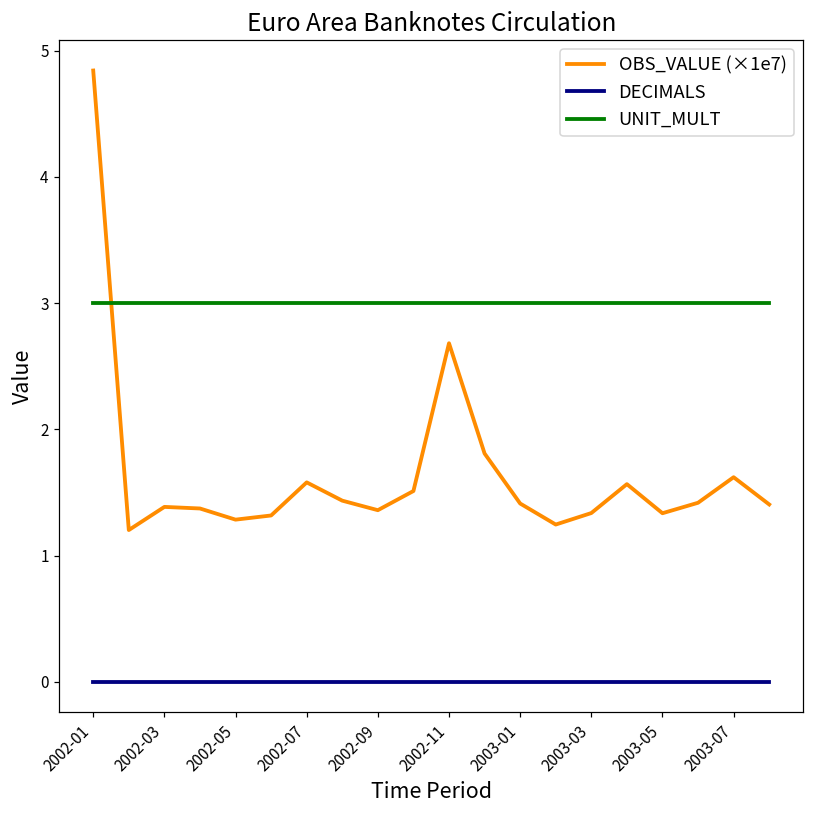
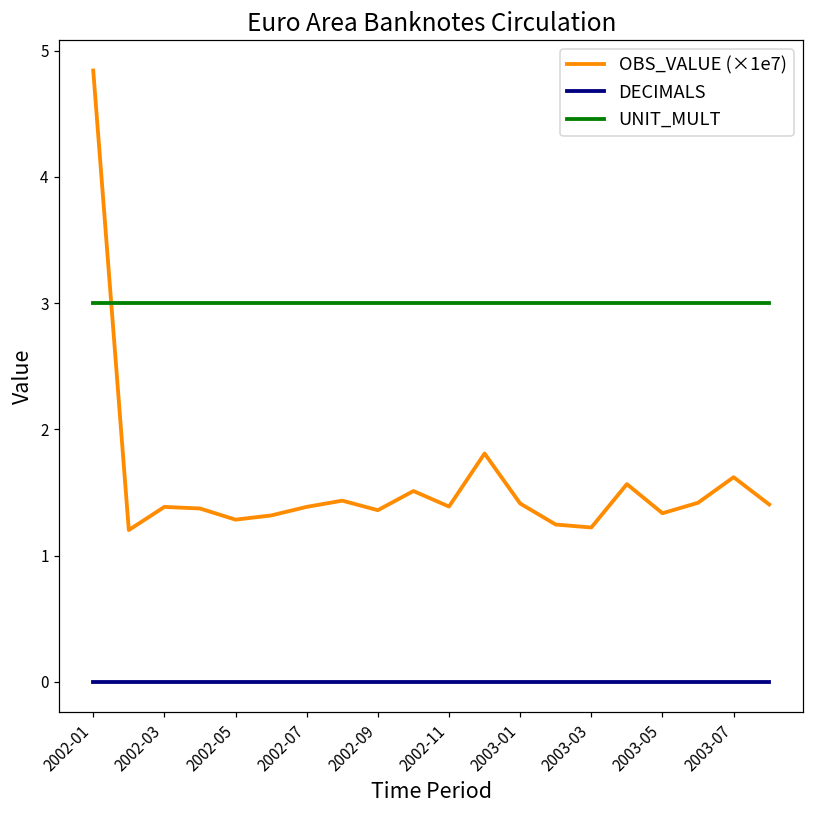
OBS_VALUE (×1e7), 2002-07: 1.58 -> 1.39
OBS_VALUE (×1e7), 2002-11: 2.68 -> 1.39
OBS_VALUE (×1e7), 2003-03: 1.34 -> 1.22
